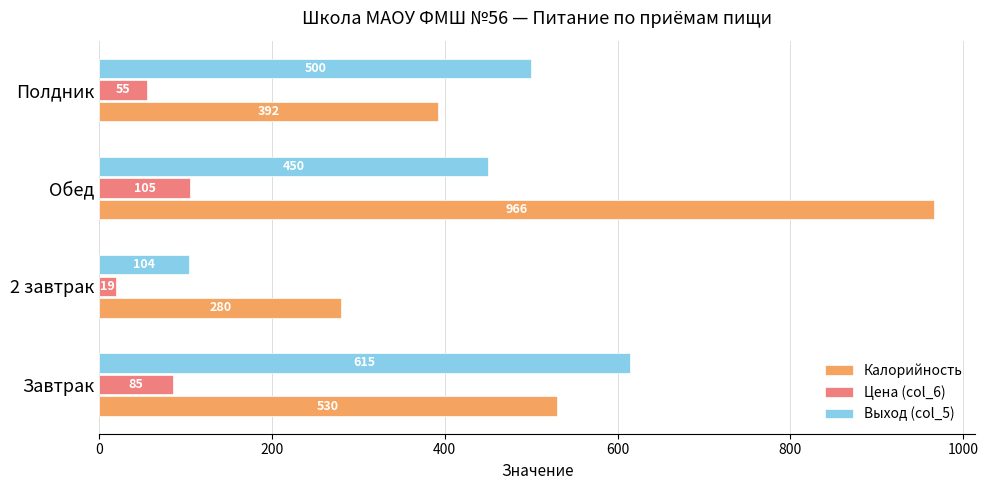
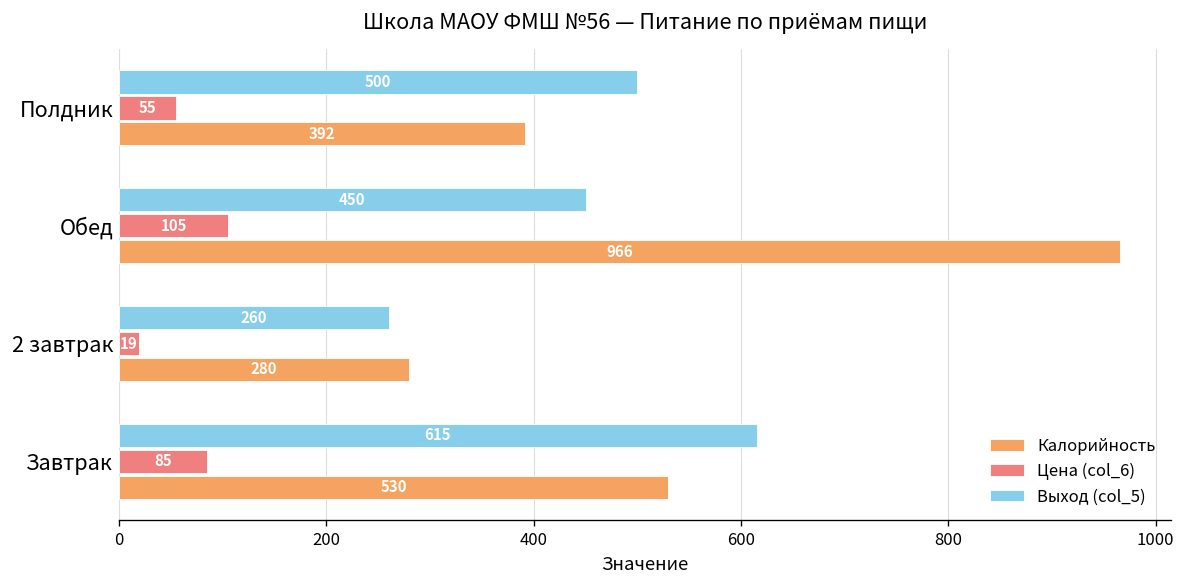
Выход (col_5), 2 завтрак: 104 -> 260
